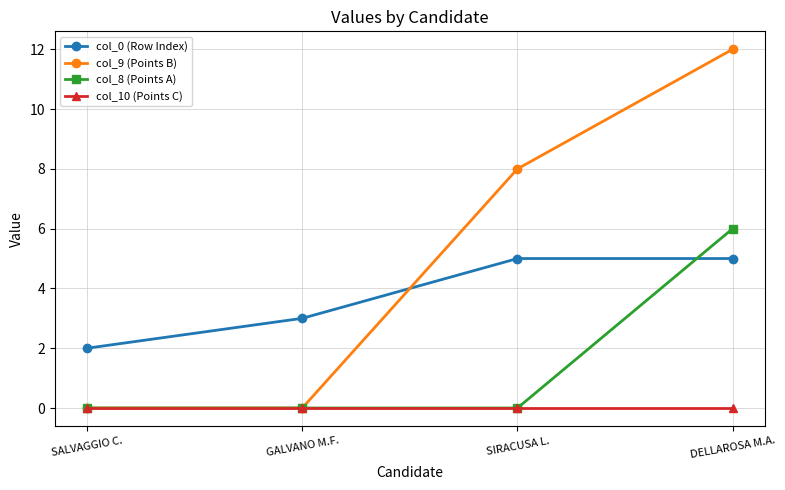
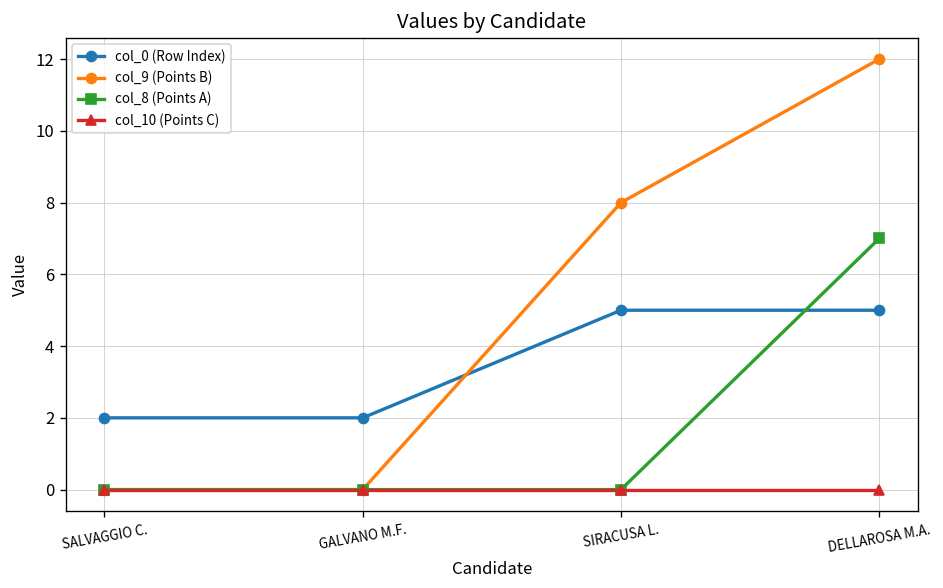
col_0 (Row Index), GALVANO M.F.: 3 -> 2
col_8 (Points A), DELLAROSA M.A.: 6 -> 7
